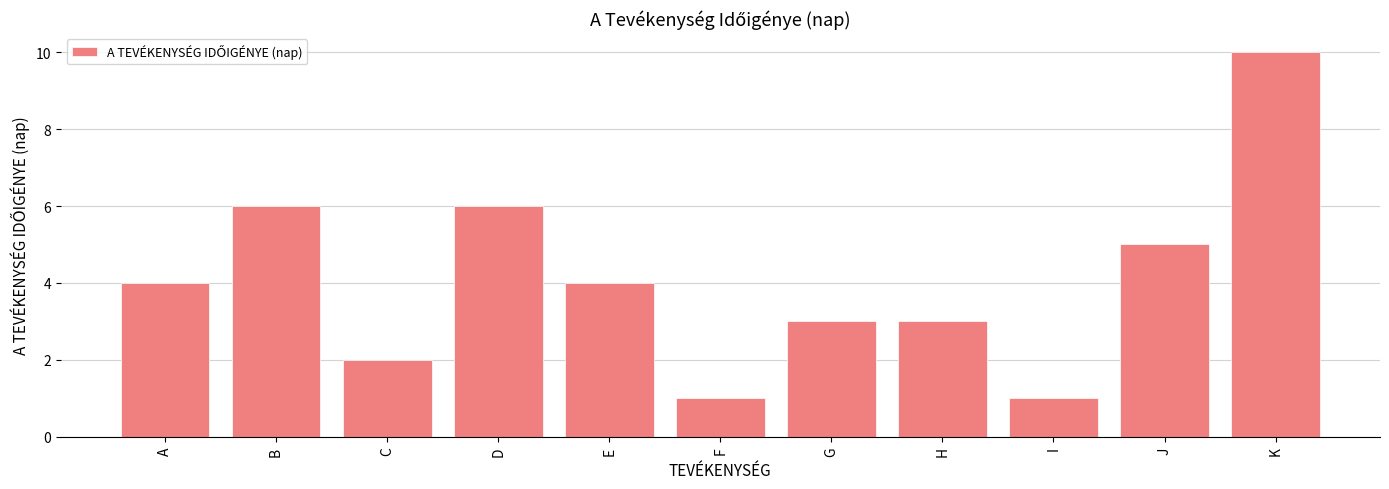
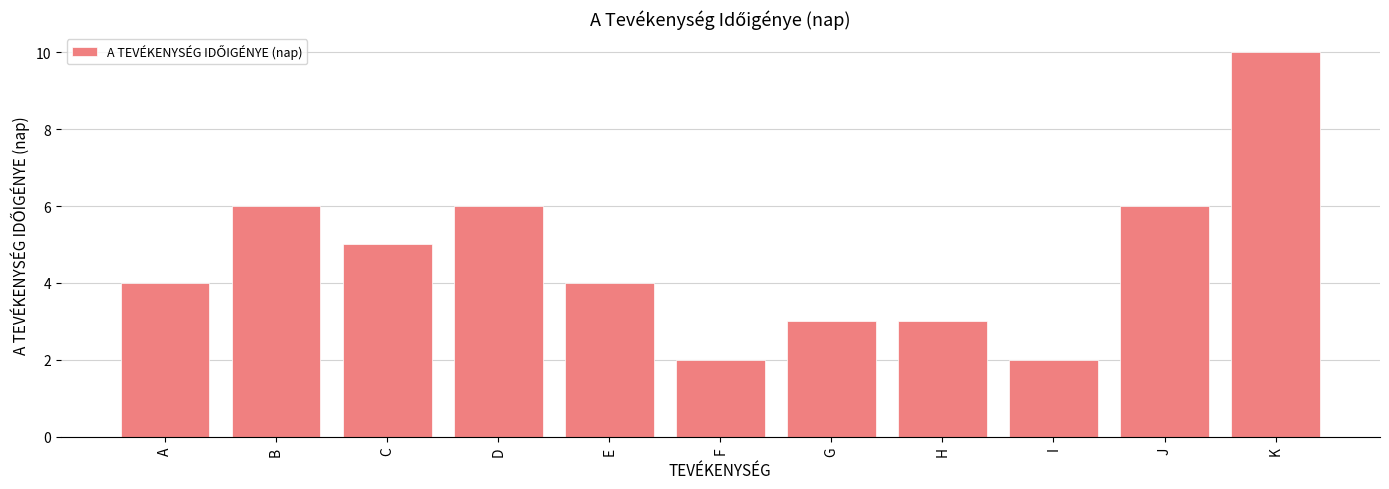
C: 2 -> 5
F: 1 -> 2
I: 1 -> 2
J: 5 -> 6
